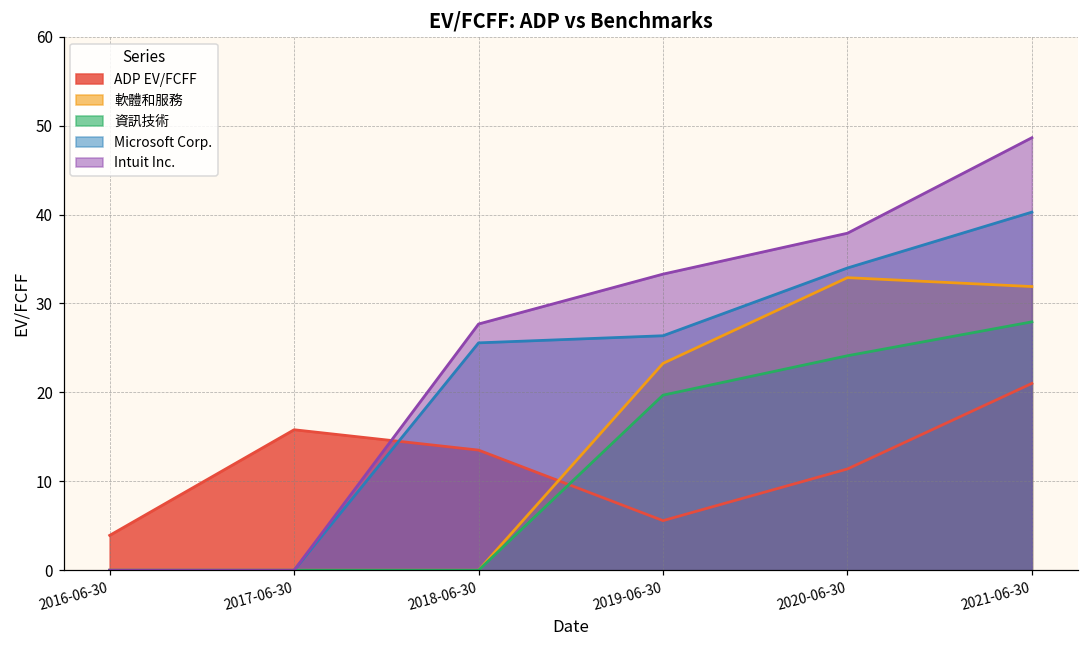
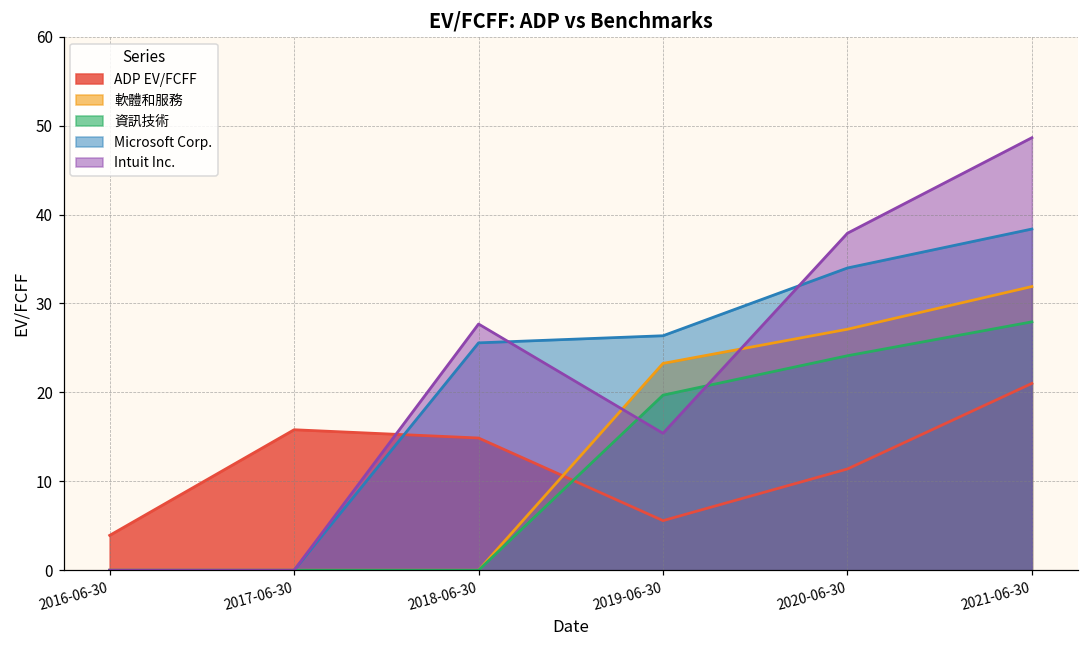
ADP EV/FCFF, 2018-06-30: 14 -> 15
Intuit Inc., 2019-06-30: 33 -> 15
軟體和服務, 2020-06-30: 33 -> 27
Microsoft Corp., 2021-06-30: 40 -> 38
